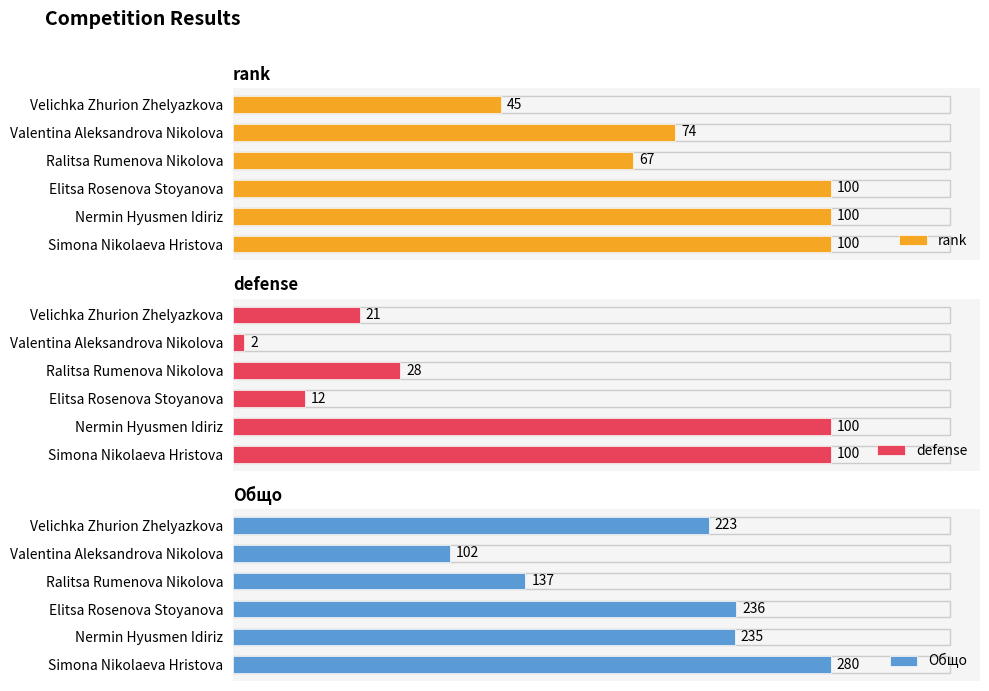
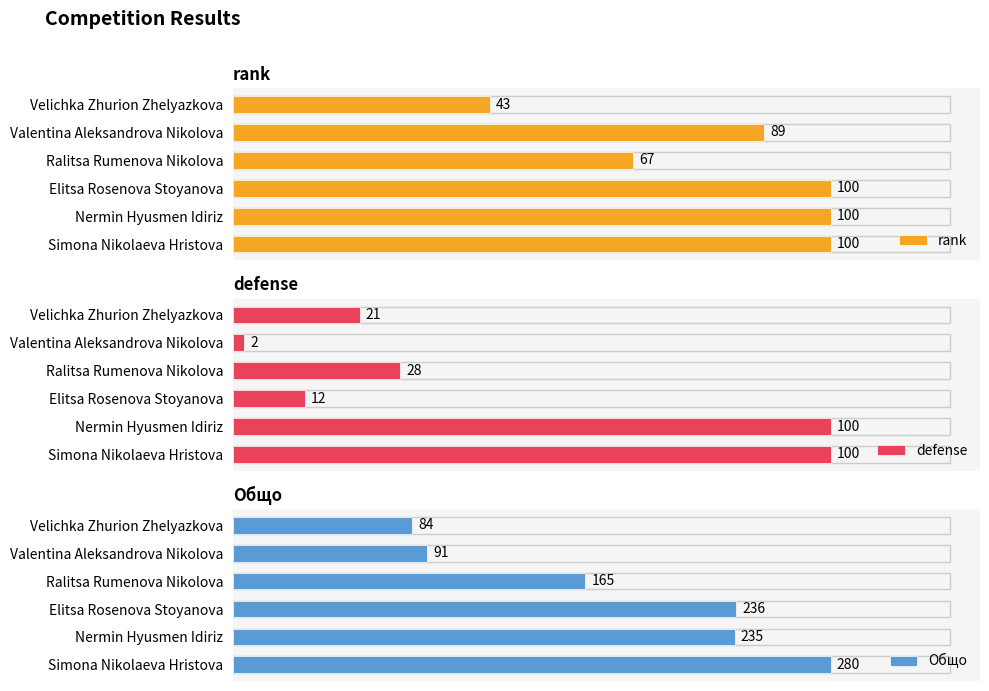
rank, Velichka Zhurion Zhelyazkova: 45 -> 43
rank, Valentina Aleksandrova Nikolova: 74 -> 89
Общо, Velichka Zhurion Zhelyazkova: 223 -> 84
Общо, Valentina Aleksandrova Nikolova: 102 -> 91
Общо, Ralitsa Rumenova Nikolova: 137 -> 165
